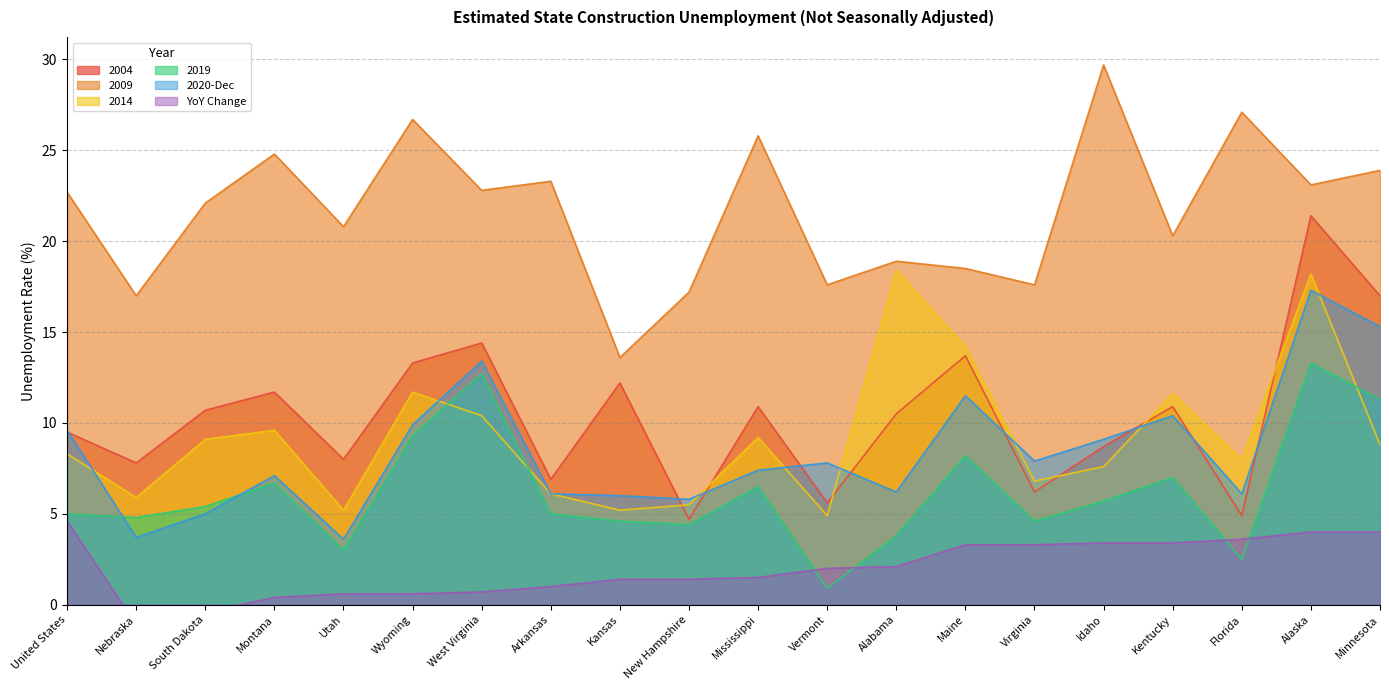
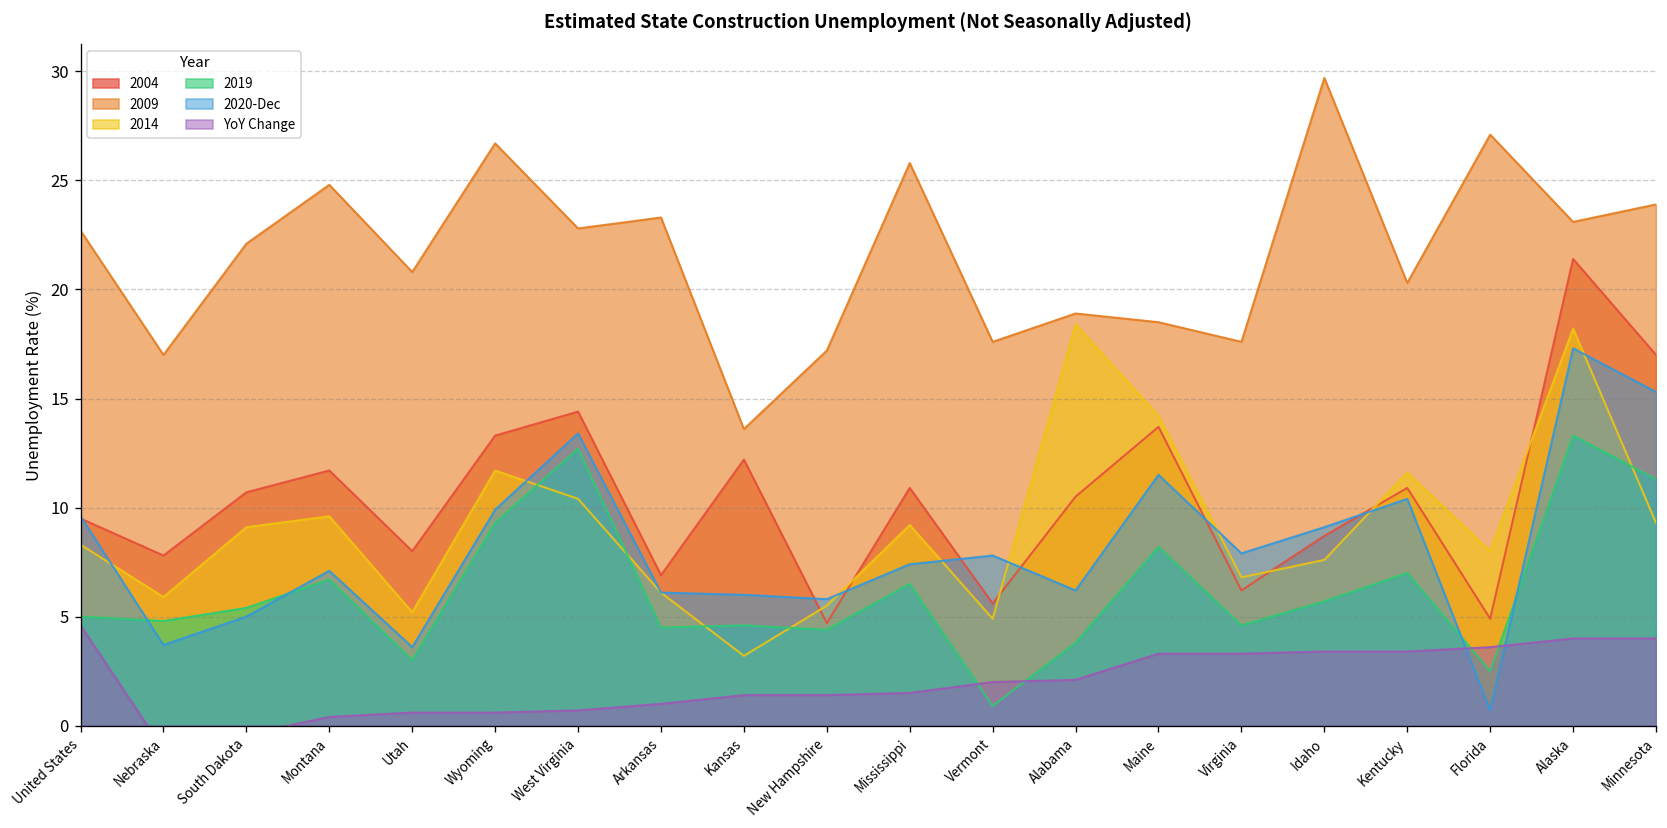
2019, Arkansas: 5.0 -> 4.5
2014, Kansas: 5.2 -> 3.2
2020-Dec, Florida: 6.1 -> 0.7
2014, Minnesota: 8.8 -> 9.3
